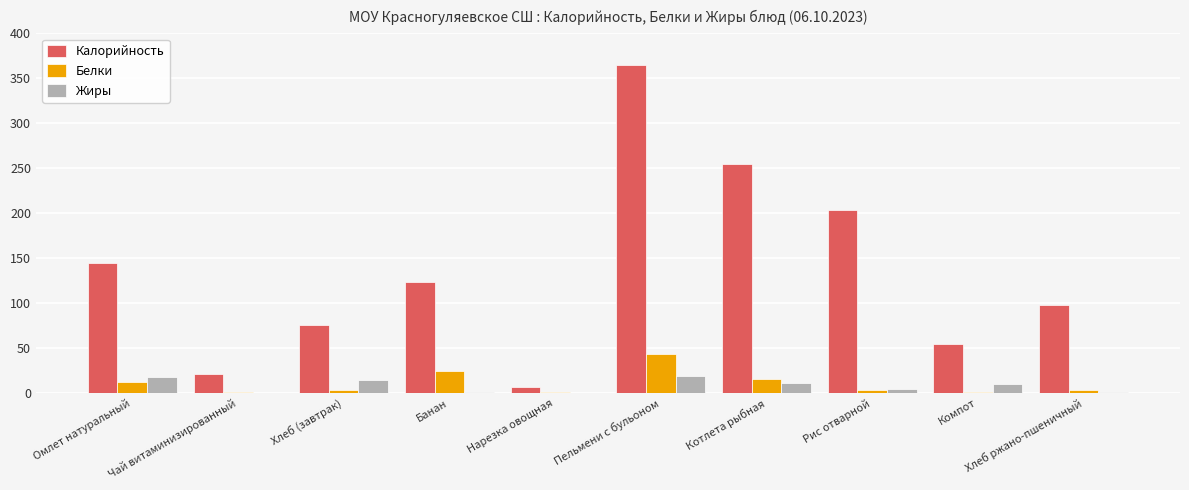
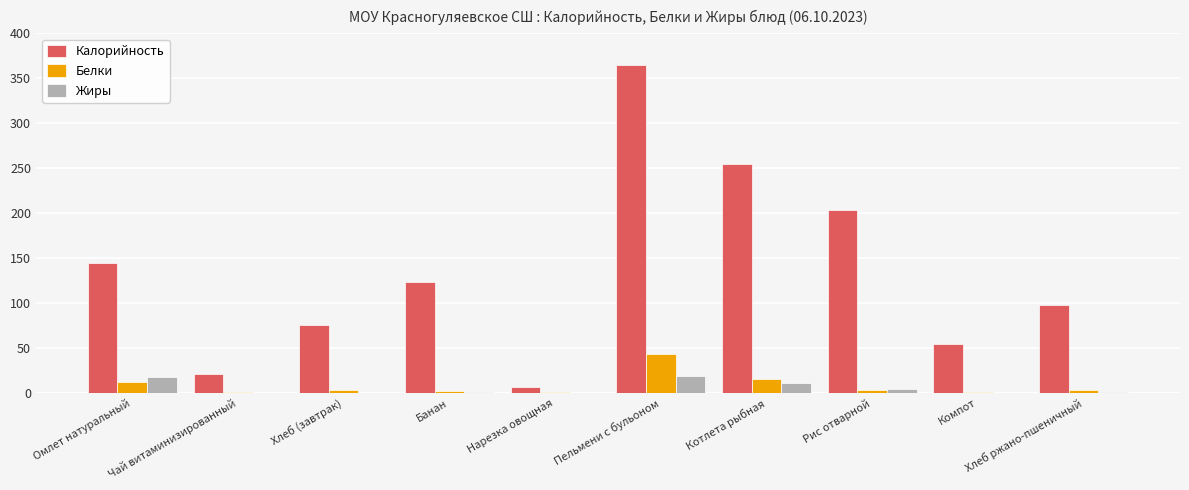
Жиры, Хлеб (завтрак): 10 -> 0
Белки, Банан: 20 -> 0
Жиры, Компот: 10 -> 0
